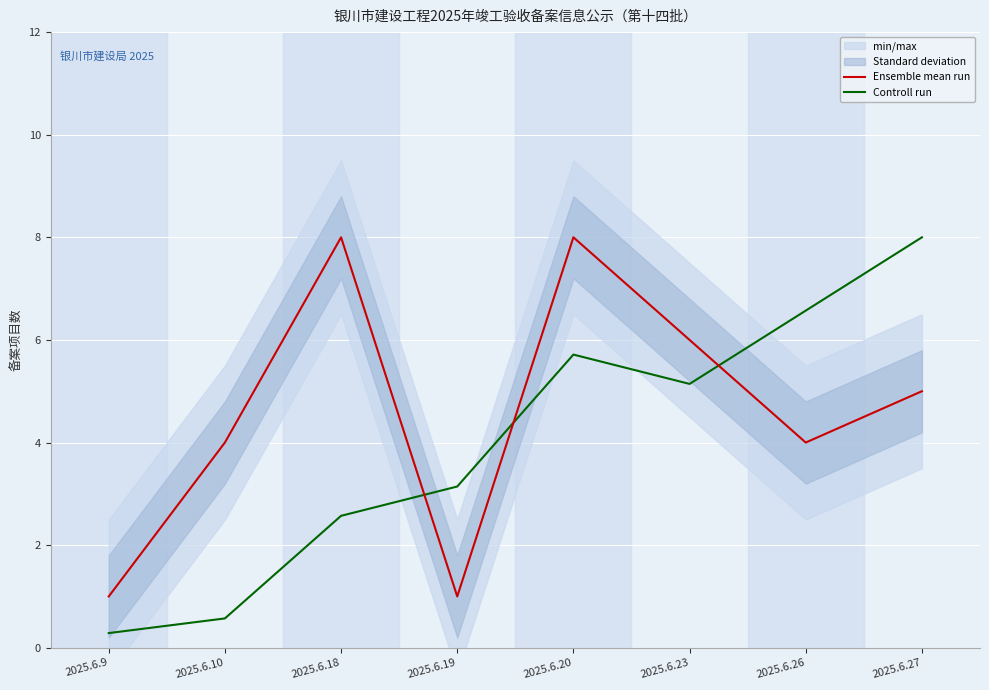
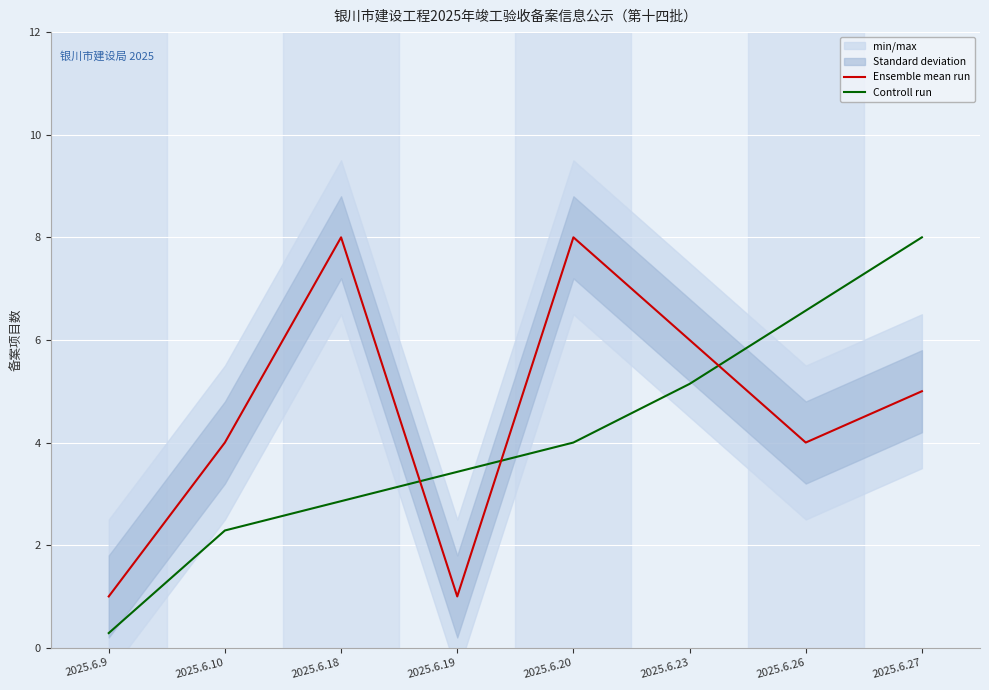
Controll run, 2025.6.10: 0.6 -> 2.3
Controll run, 2025.6.18: 2.6 -> 2.9
Controll run, 2025.6.19: 3.1 -> 3.4
Controll run, 2025.6.20: 5.7 -> 4.0
